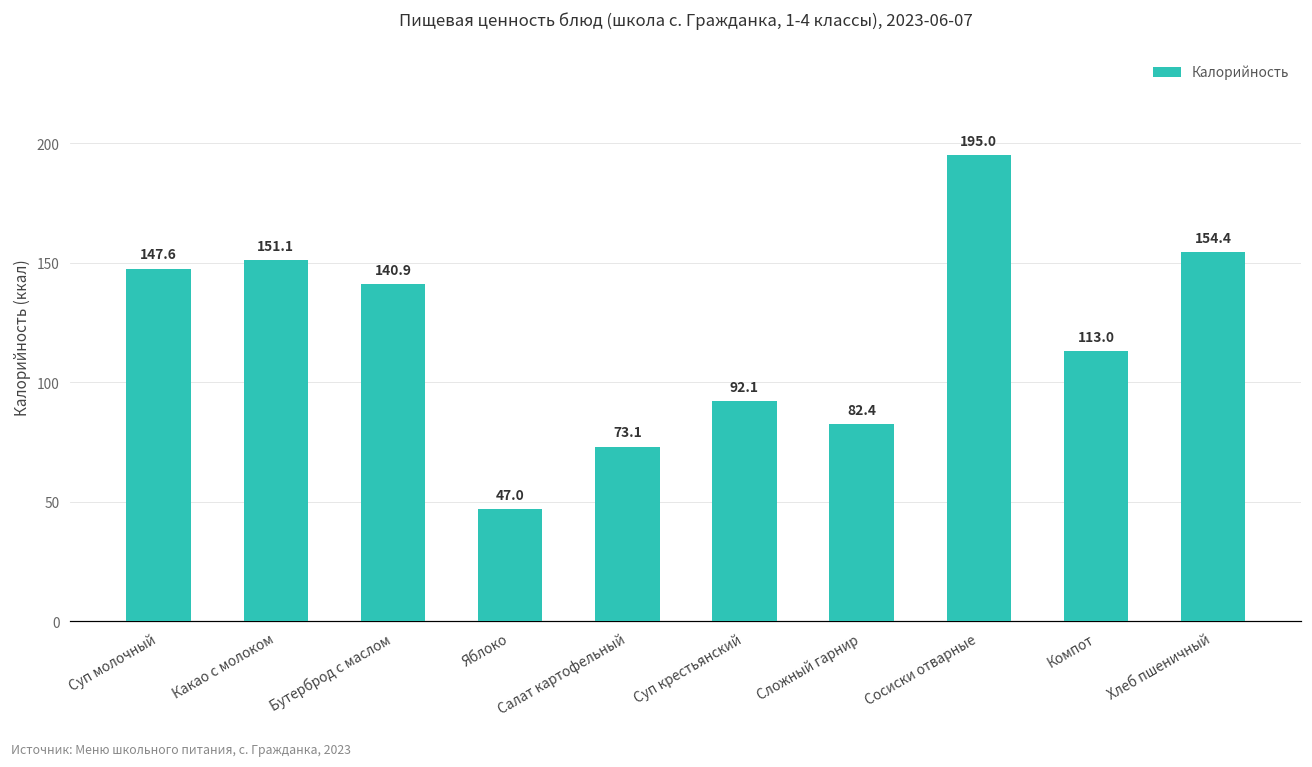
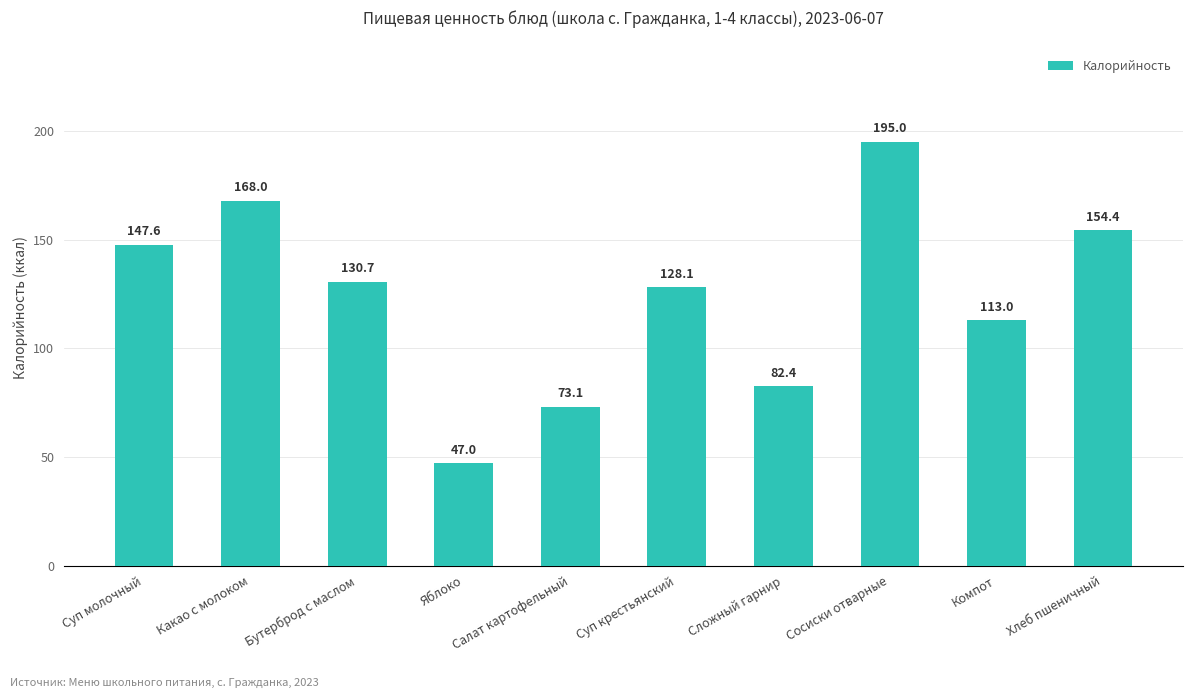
Какао с молоком: 151.1 -> 168.0
Бутерброд с маслом: 140.9 -> 130.7
Суп крестьянский: 92.1 -> 128.1
